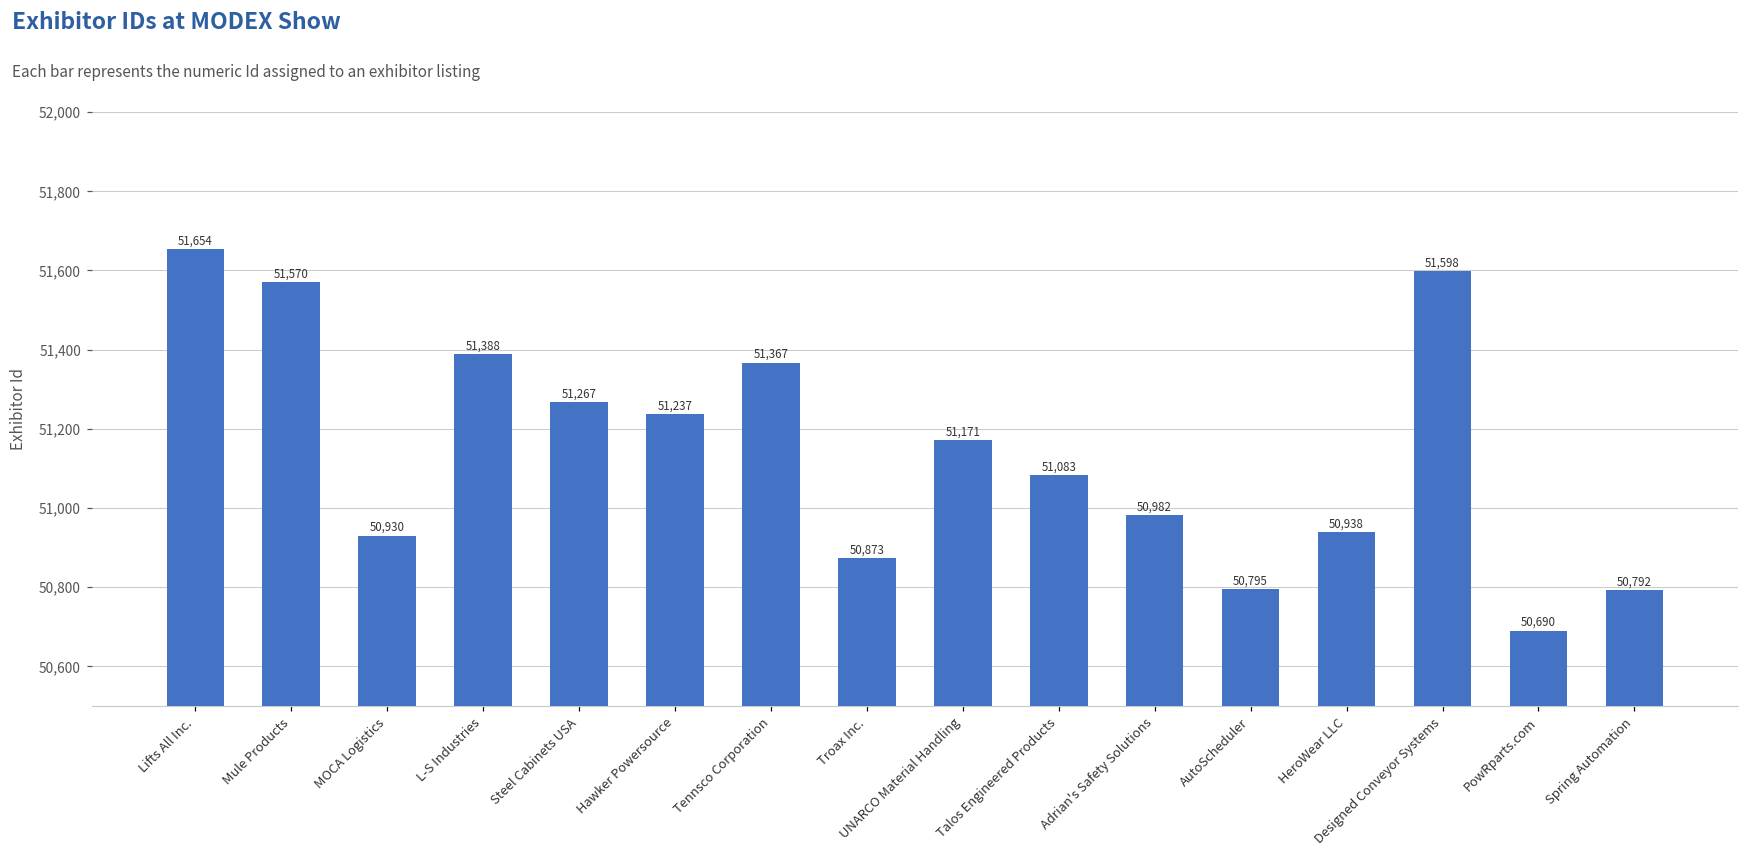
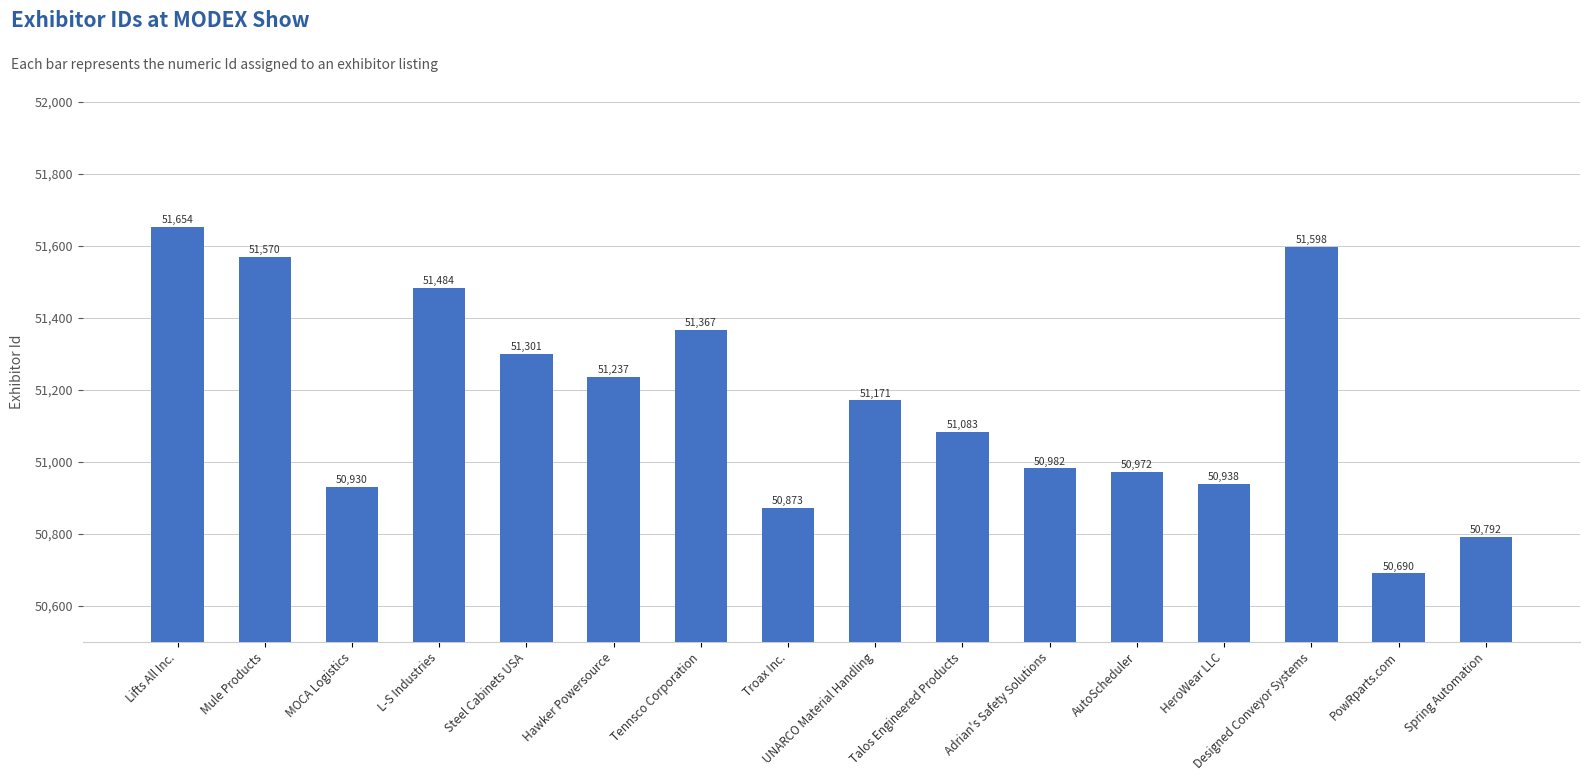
L-S Industries: 51,388 -> 51,484
Steel Cabinets USA: 51,267 -> 51,301
AutoScheduler: 50,795 -> 50,972
